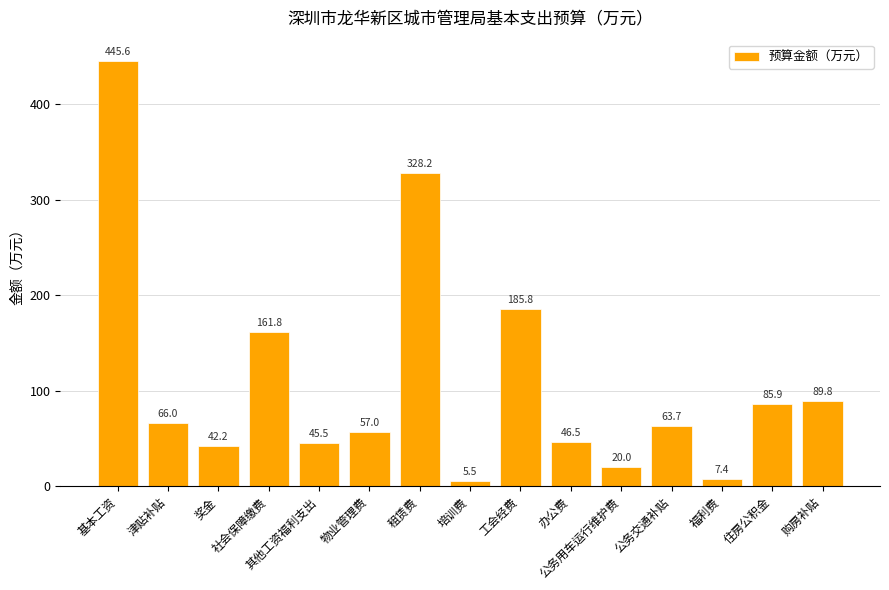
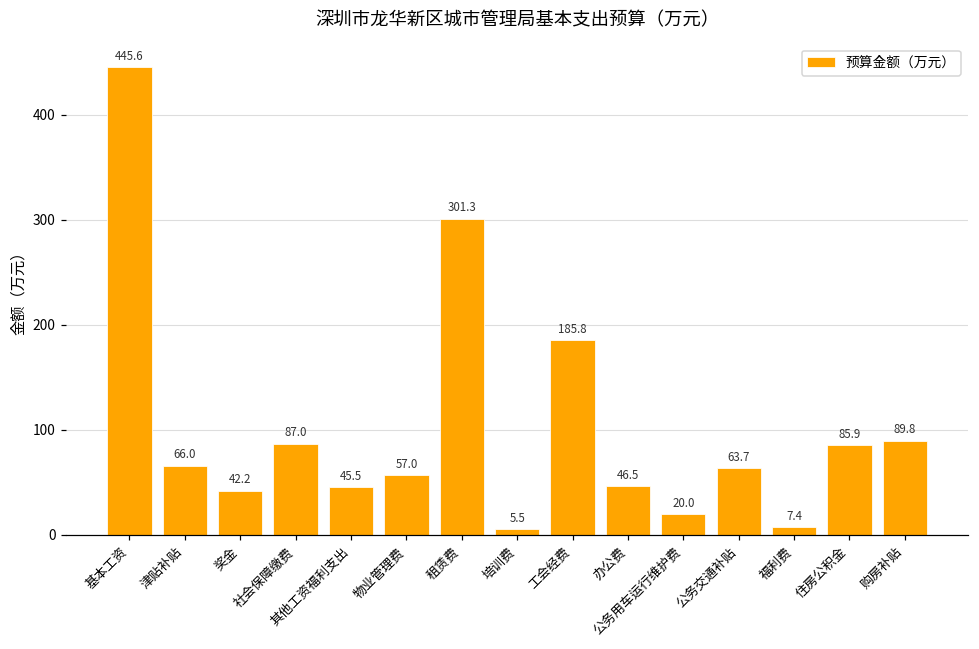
社会保障缴费: 161.8 -> 87.0
租赁费: 328.2 -> 301.3
